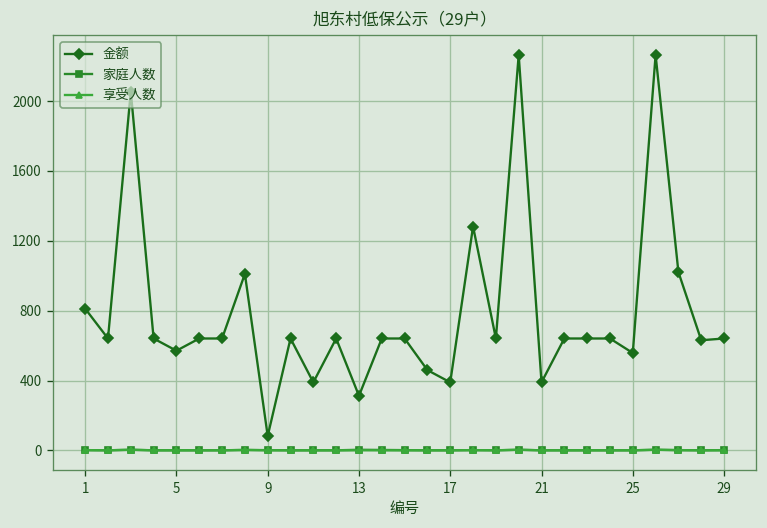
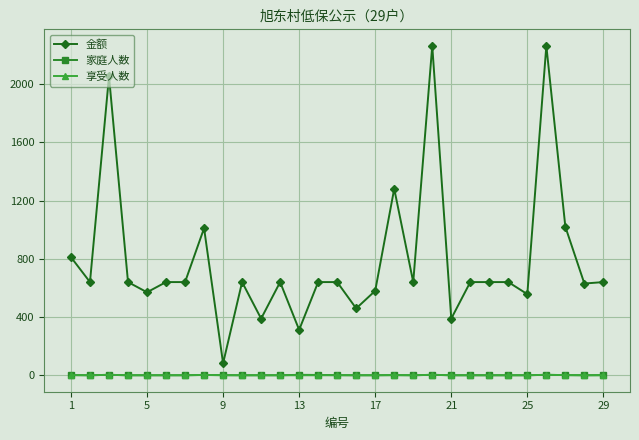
金额, 17: 390 -> 580
